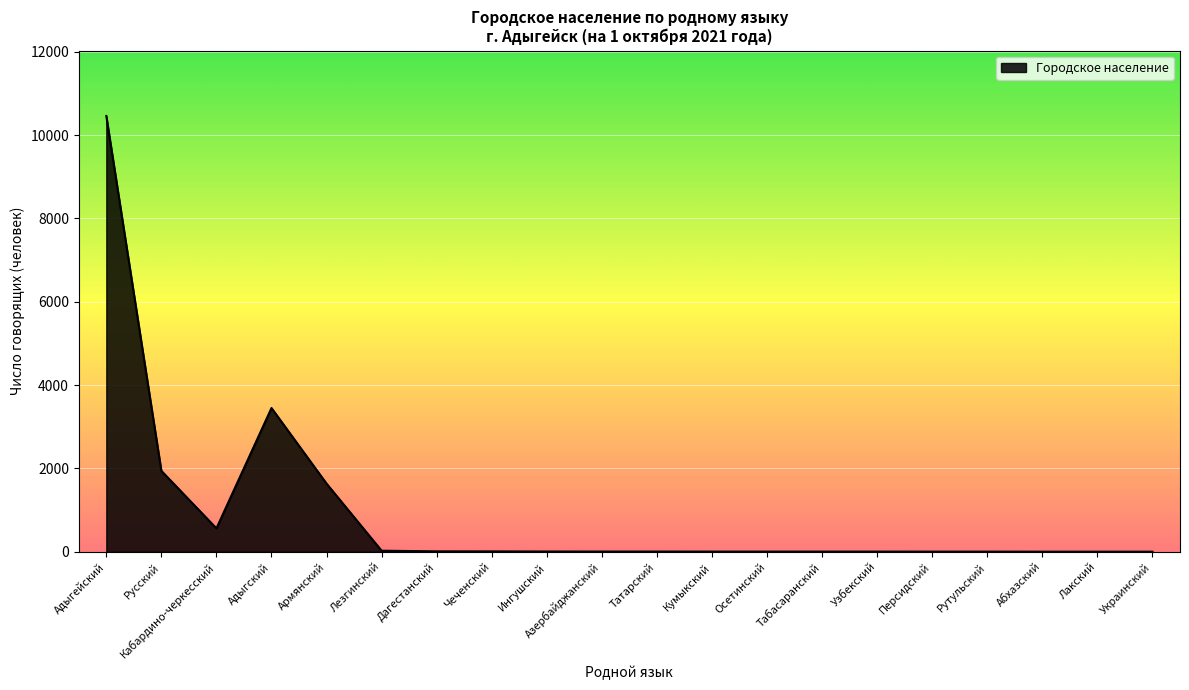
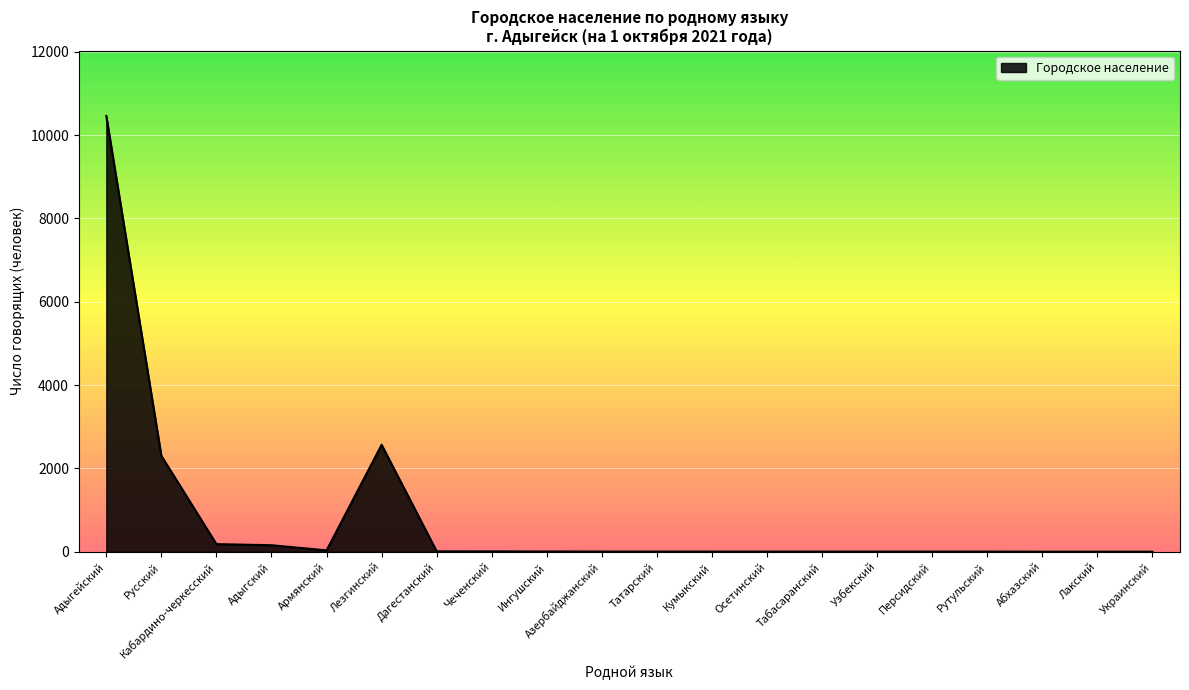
Русский: 1900 -> 2300
Кабардино-черкесский: 600 -> 200
Адыгский: 3500 -> 200
Армянский: 1600 -> 0
Лезгинский: 0 -> 2600
